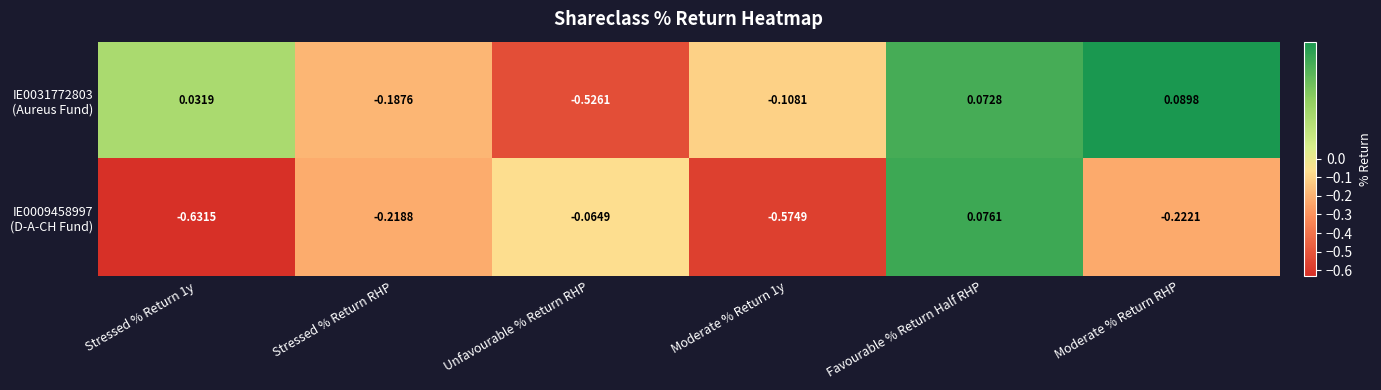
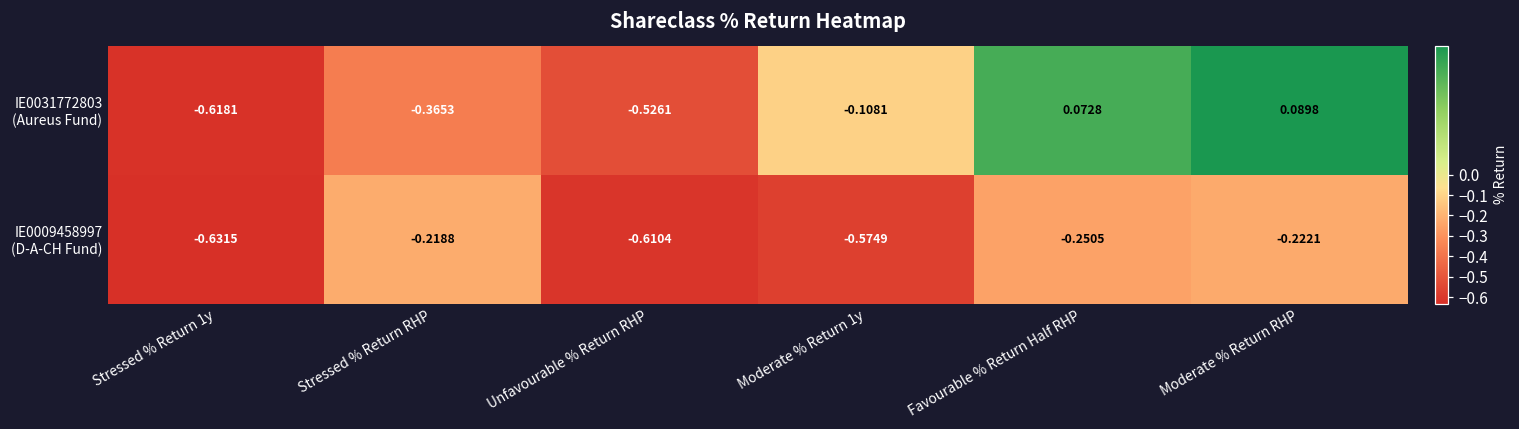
IE0031772803 (Aureus Fund), Stressed % Return 1y: 0.0319 -> -0.6181
IE0031772803 (Aureus Fund), Stressed % Return RHP: -0.1876 -> -0.3653
IE0009458997 (D-A-CH Fund), Unfavourable % Return RHP: -0.0649 -> -0.6104
IE0009458997 (D-A-CH Fund), Favourable % Return Half RHP: 0.0761 -> -0.2505
